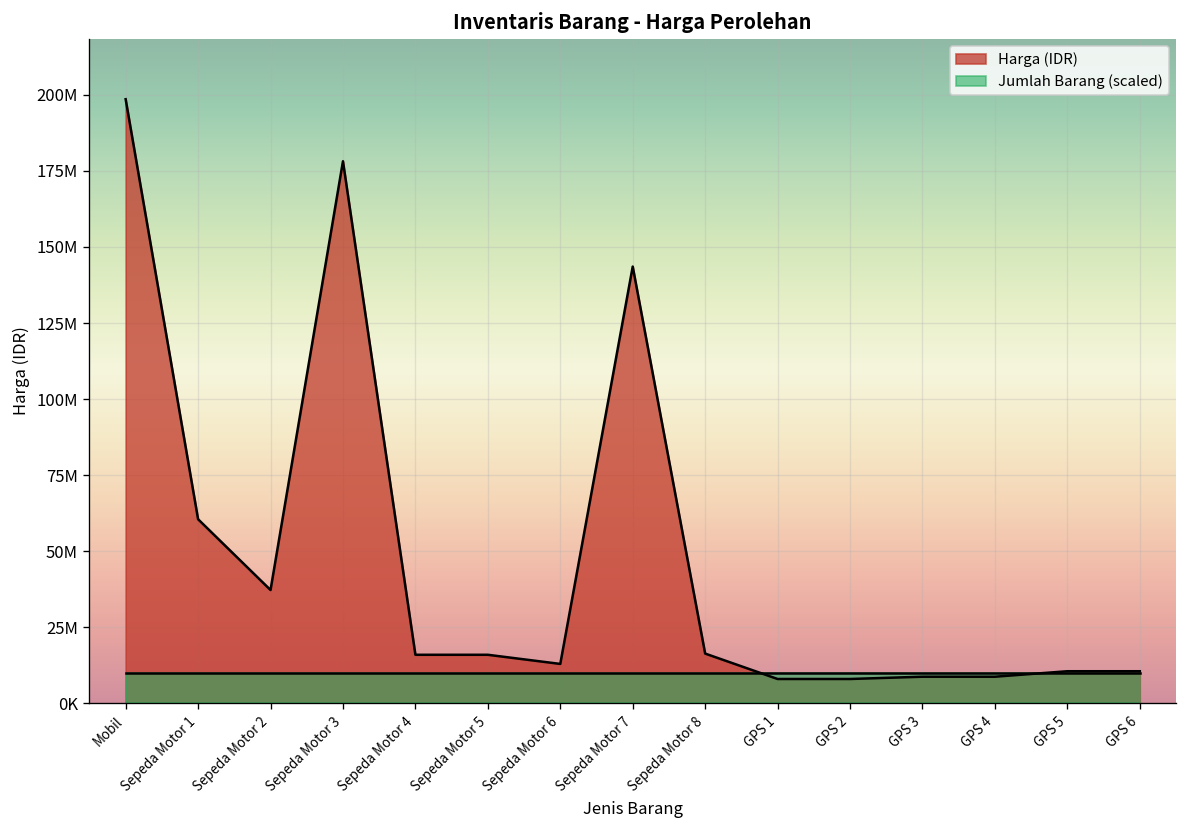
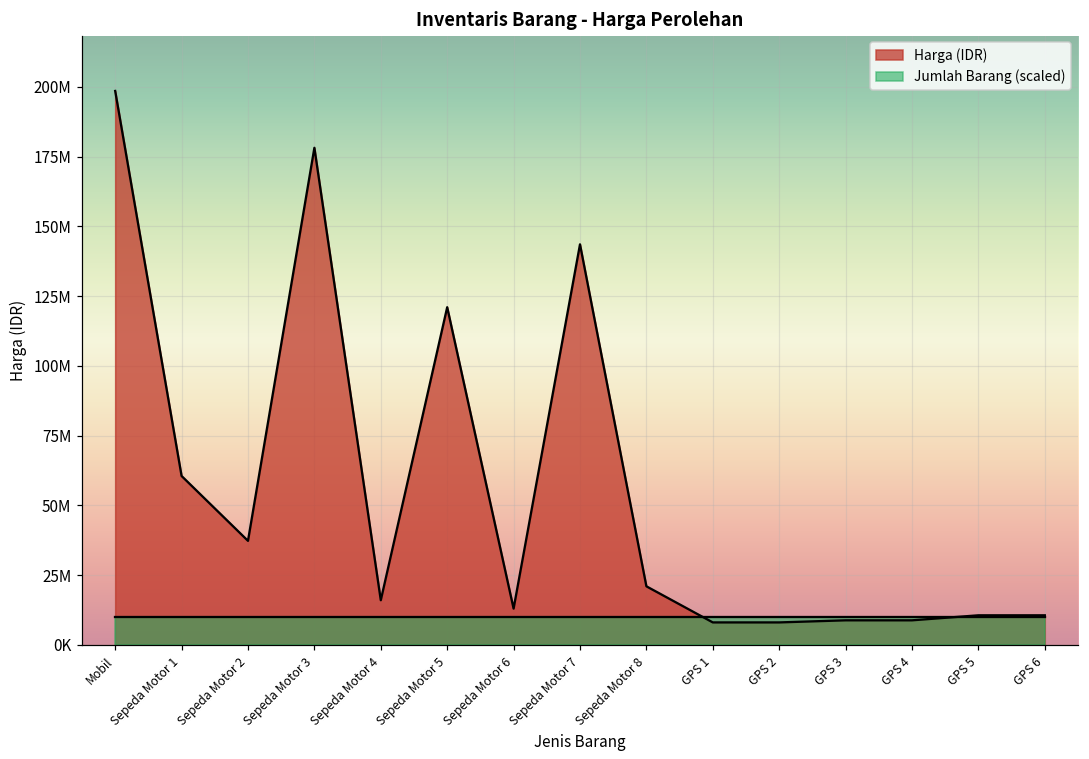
Harga (IDR), Sepeda Motor 5: 16000000 -> 121000000
Harga (IDR), Sepeda Motor 8: 16000000 -> 21000000
